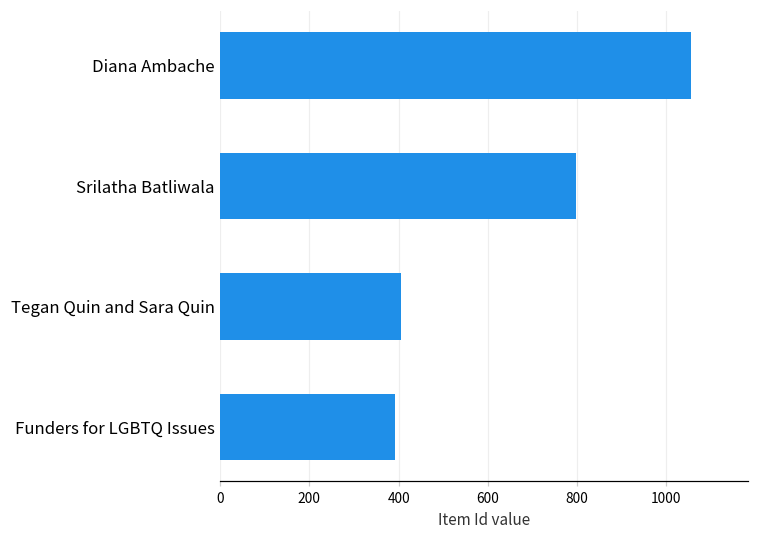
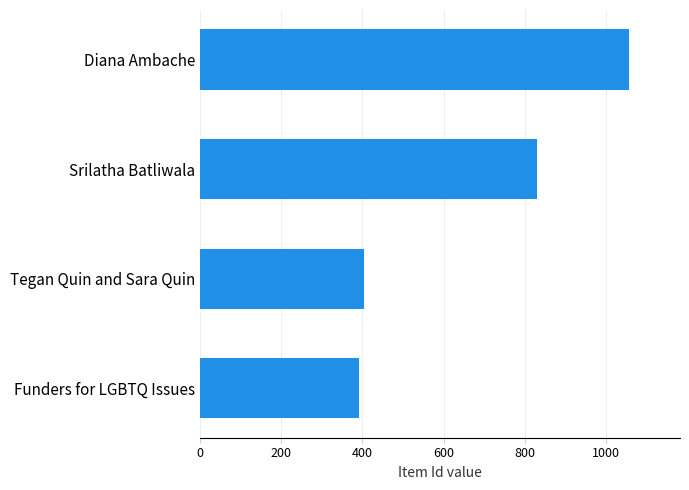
Srilatha Batliwala: 800 -> 830
